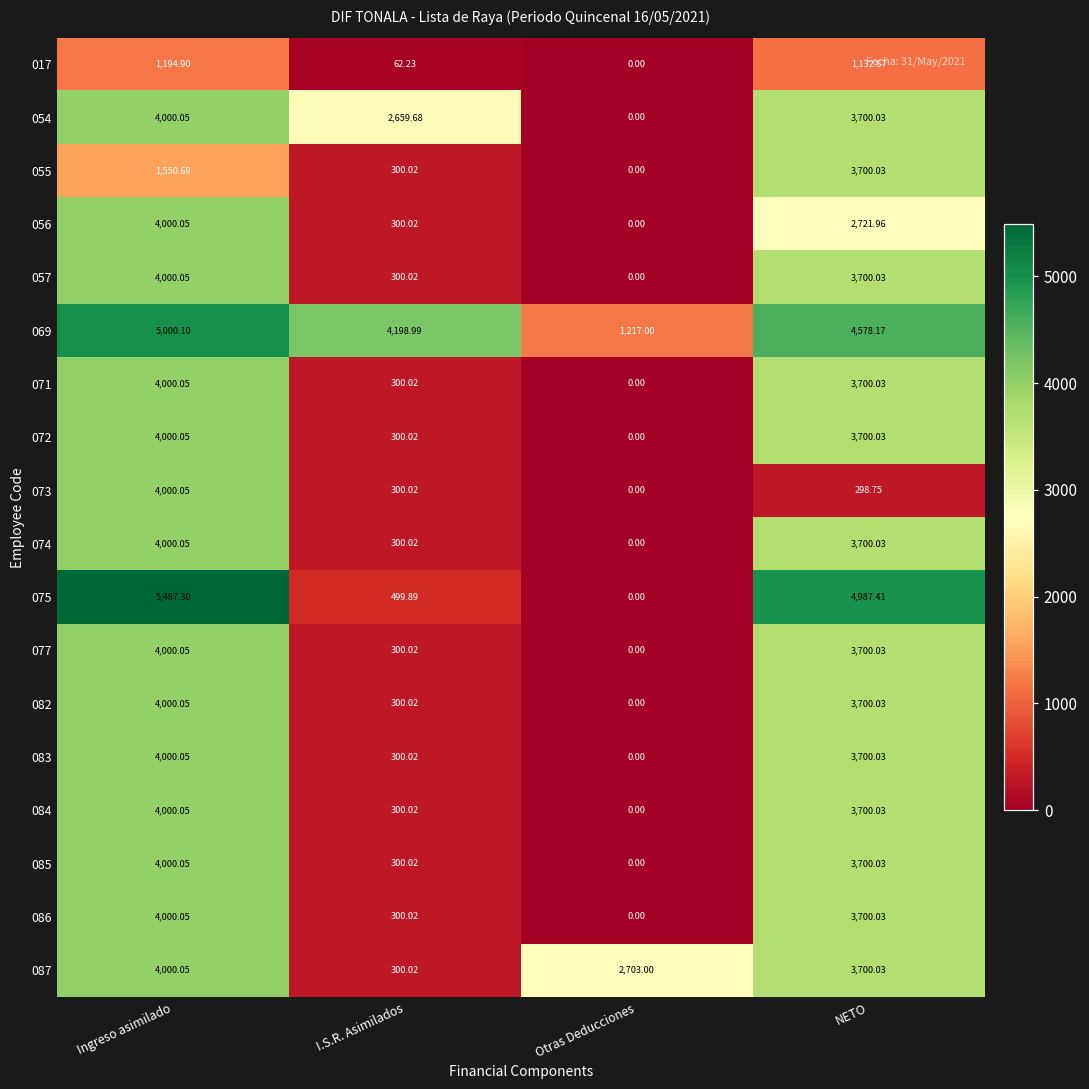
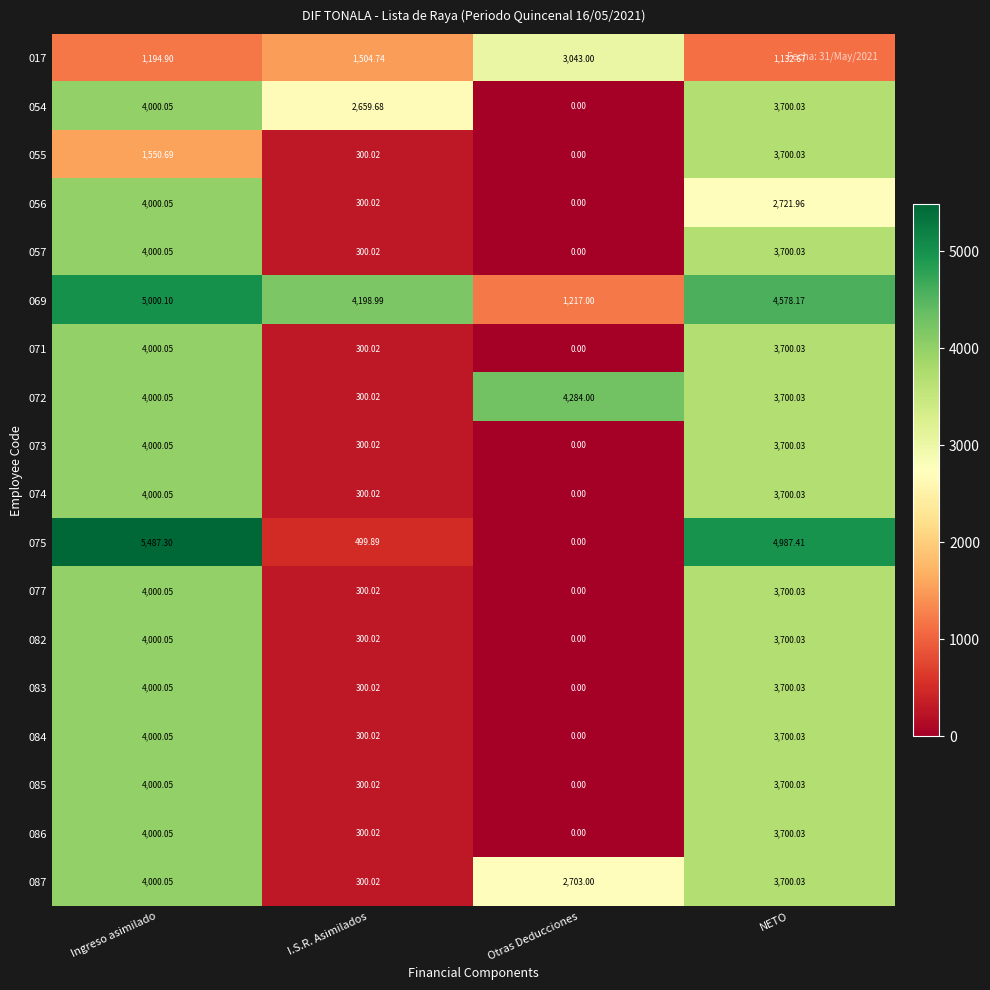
017, I.S.R. Asimilados: 62.23 -> 1,504.74
017, Otras Deducciones: 0.00 -> 3,043.00
072, Otras Deducciones: 0.00 -> 4,284.00
073, NETO: 298.75 -> 3,700.03
